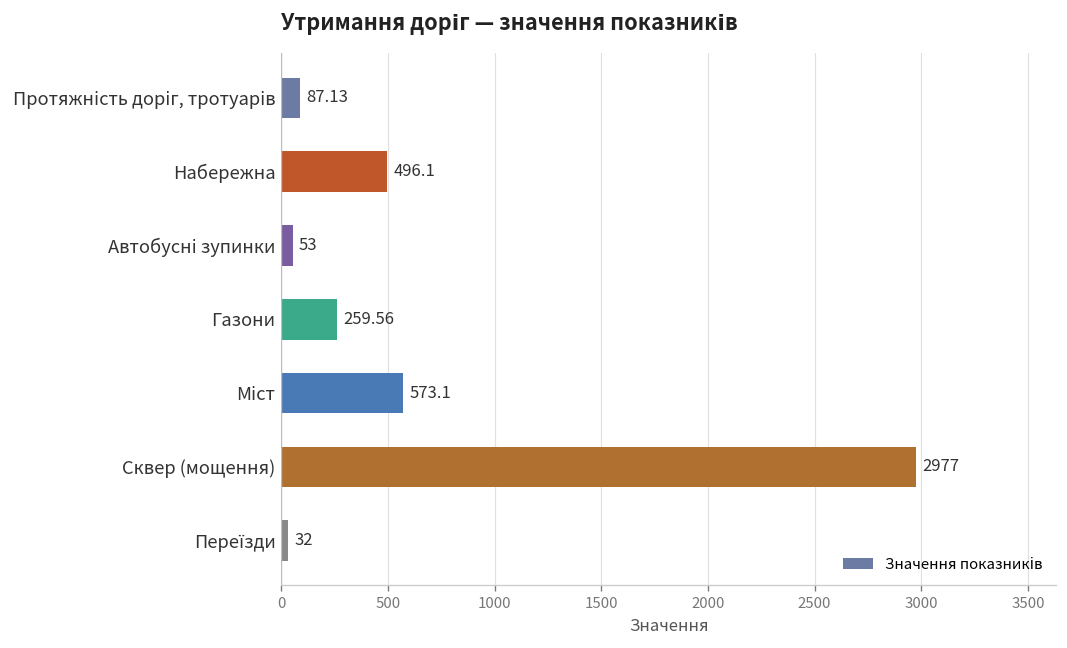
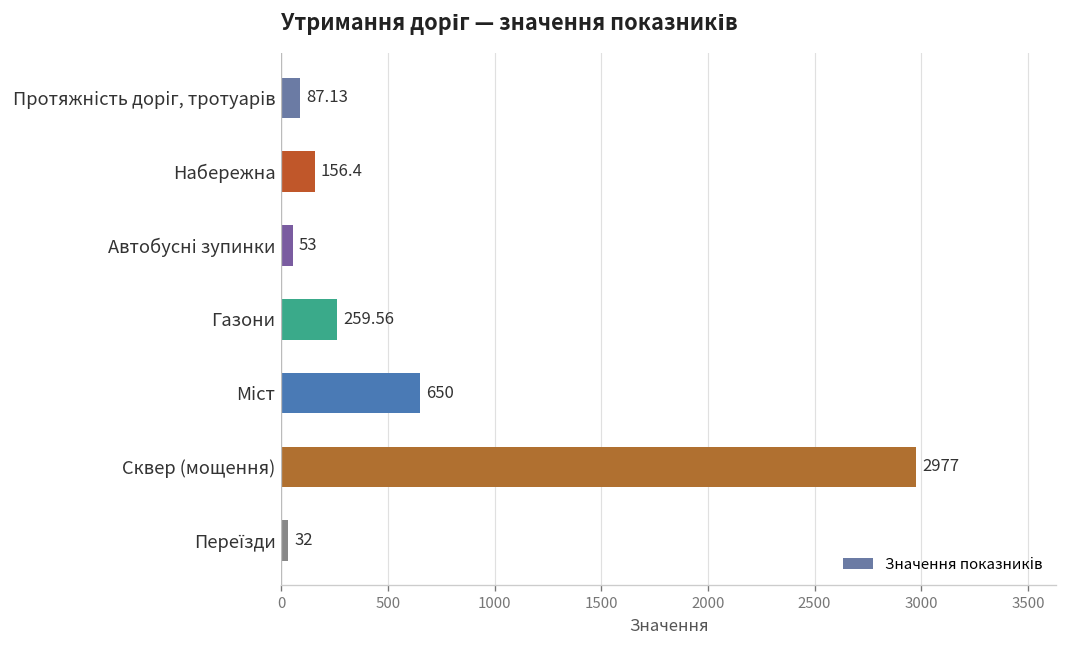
Набережна: 496.1 -> 156.4
Міст: 573.1 -> 650
